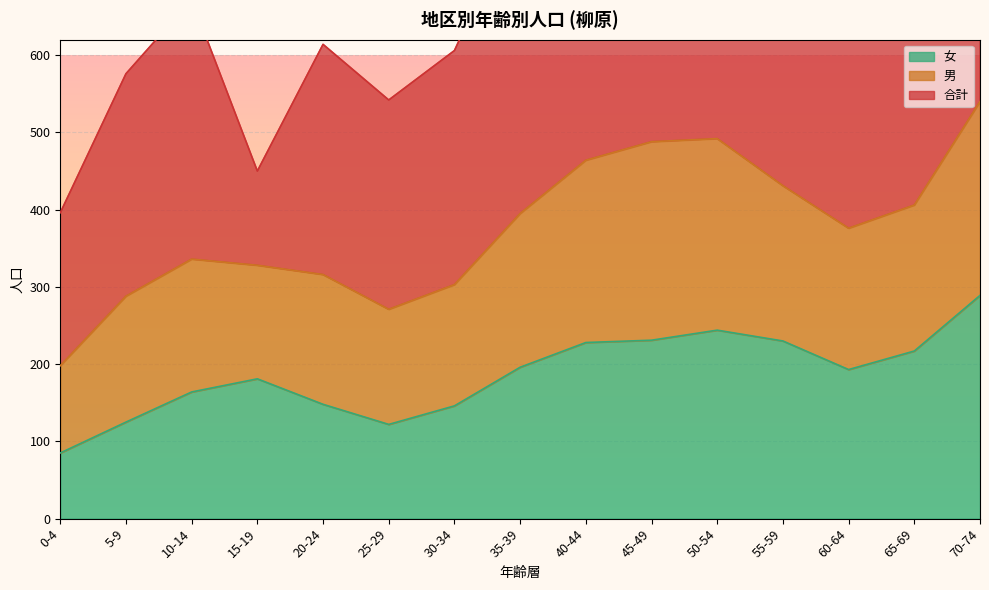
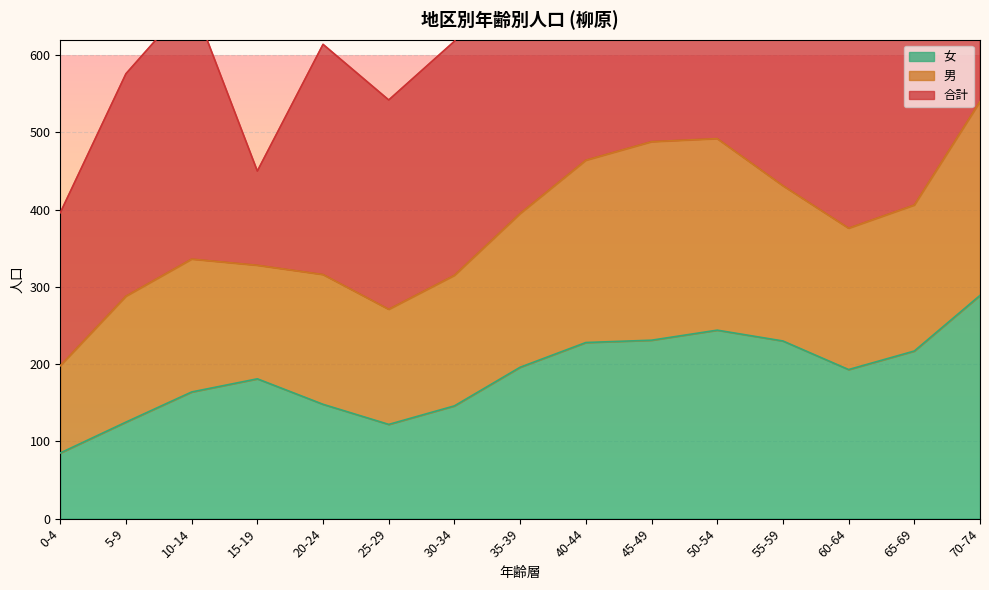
男, 30-34: 160 -> 170
